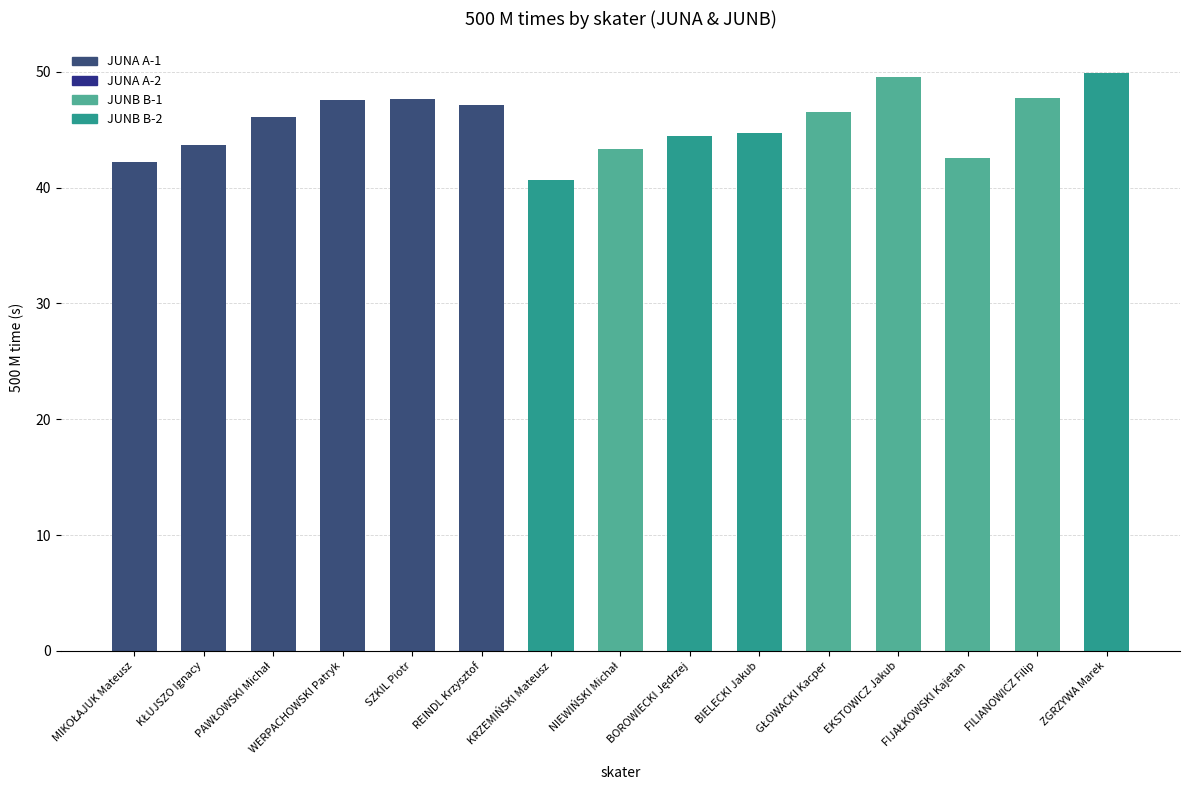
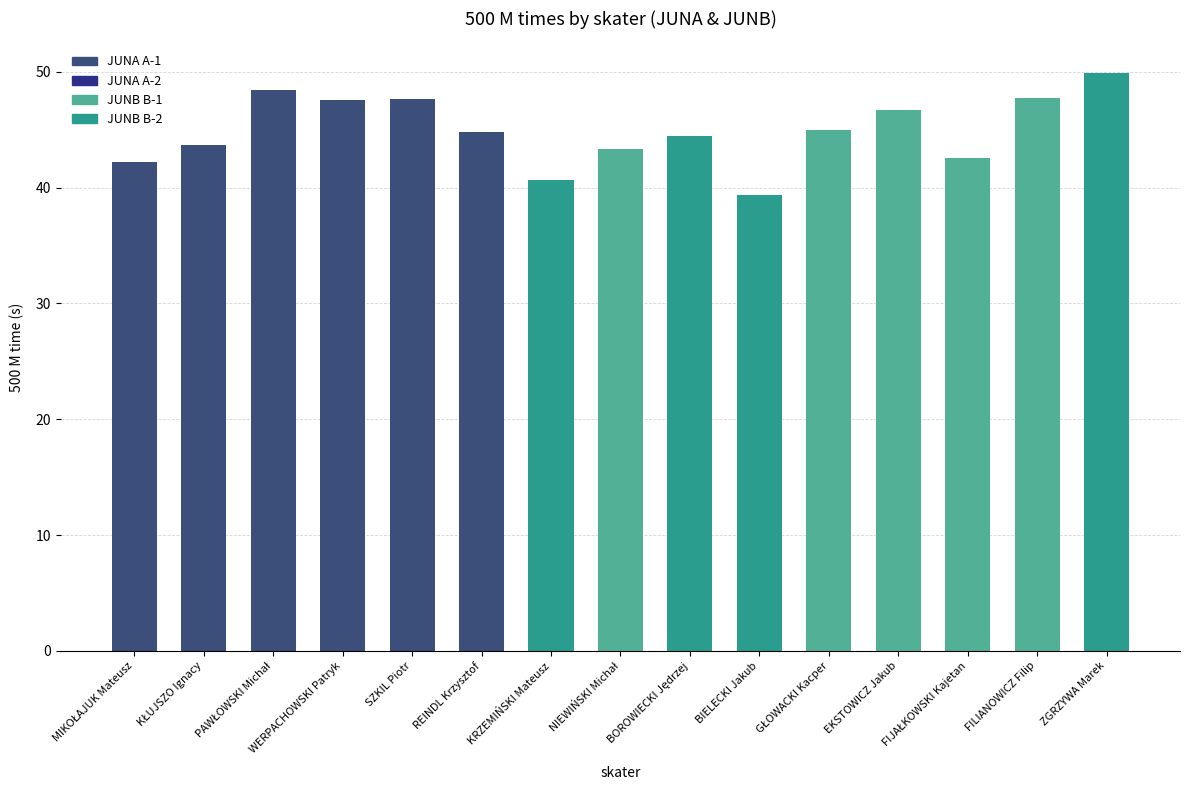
PAWŁOWSKI Michał: 46.1 -> 48.5
REINDL Krzysztof: 47.1 -> 44.8
BIELECKI Jakub: 44.7 -> 39.4
GŁOWACKI Kacper: 46.5 -> 45.0
EKSTOWICZ Jakub: 49.6 -> 46.7
